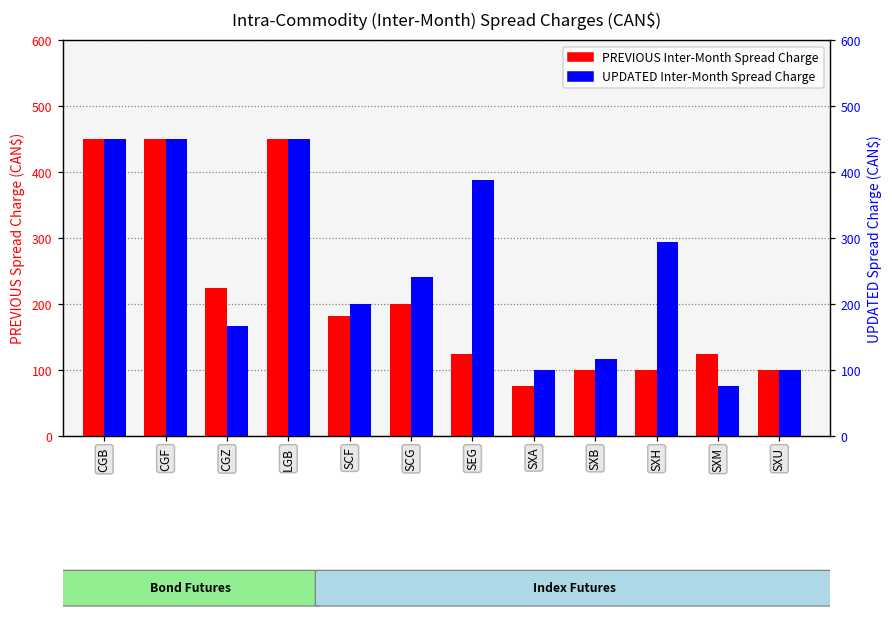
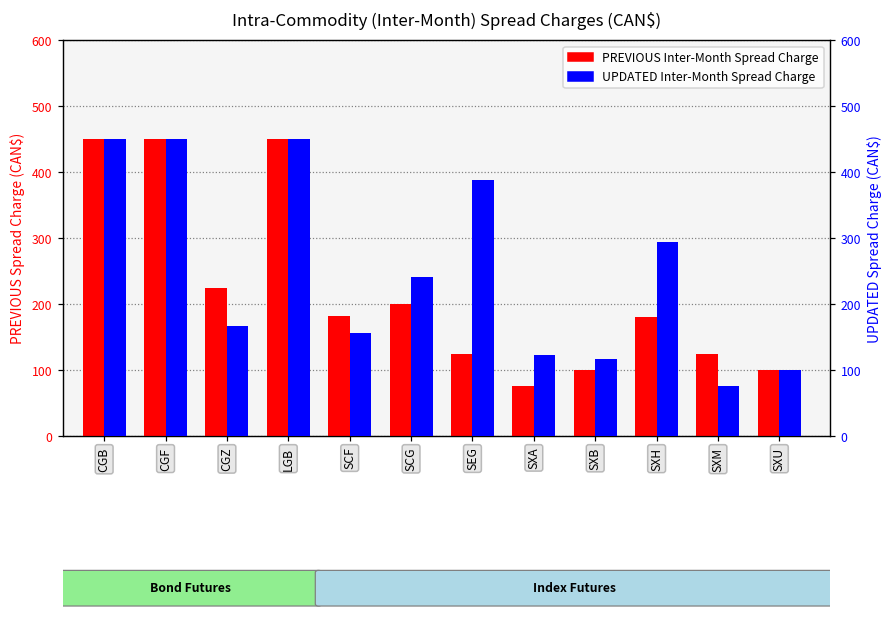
PREVIOUS Inter-Month Spread Charge, SXH: 100 -> 180
UPDATED Inter-Month Spread Charge, SCF: 200 -> 160
UPDATED Inter-Month Spread Charge, SXA: 100 -> 120
